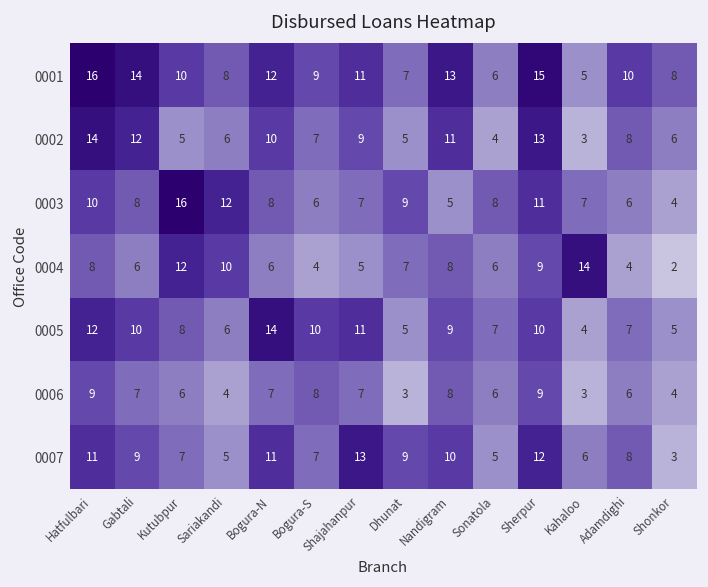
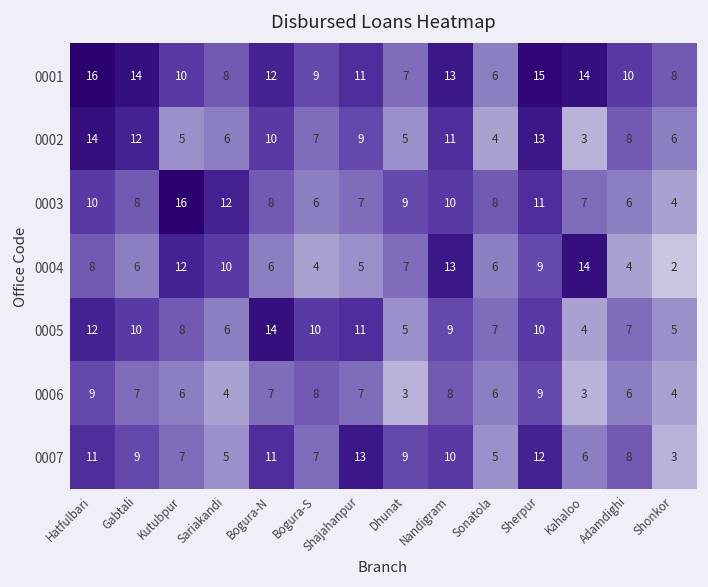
0001, Kahaloo: 5 -> 14
0003, Nandigram: 5 -> 10
0004, Nandigram: 8 -> 13
